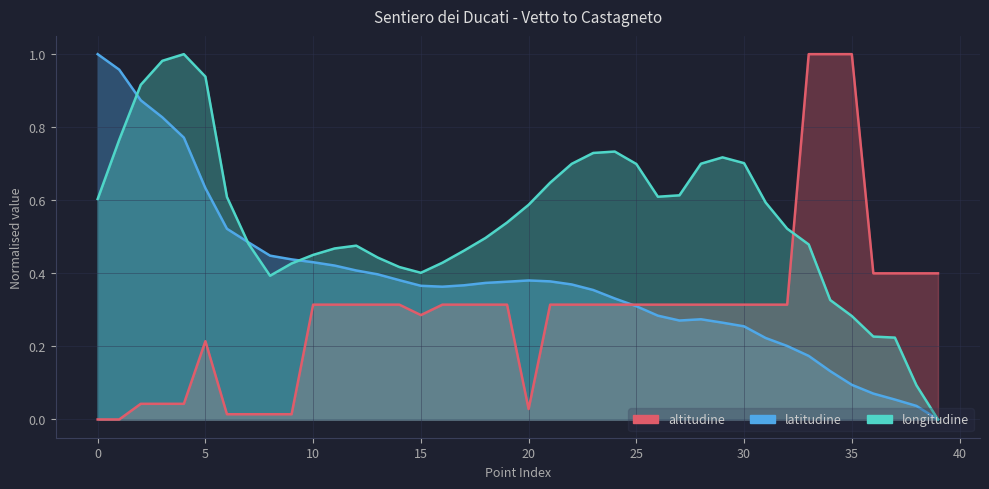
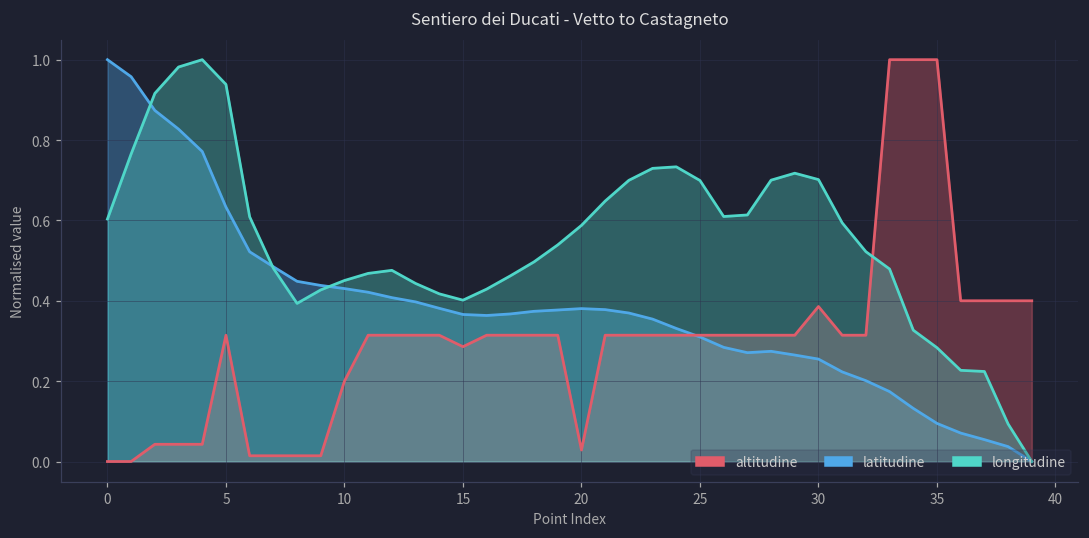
altitudine, 5: 0.21 -> 0.31
altitudine, 10: 0.31 -> 0.20
altitudine, 30: 0.31 -> 0.39
